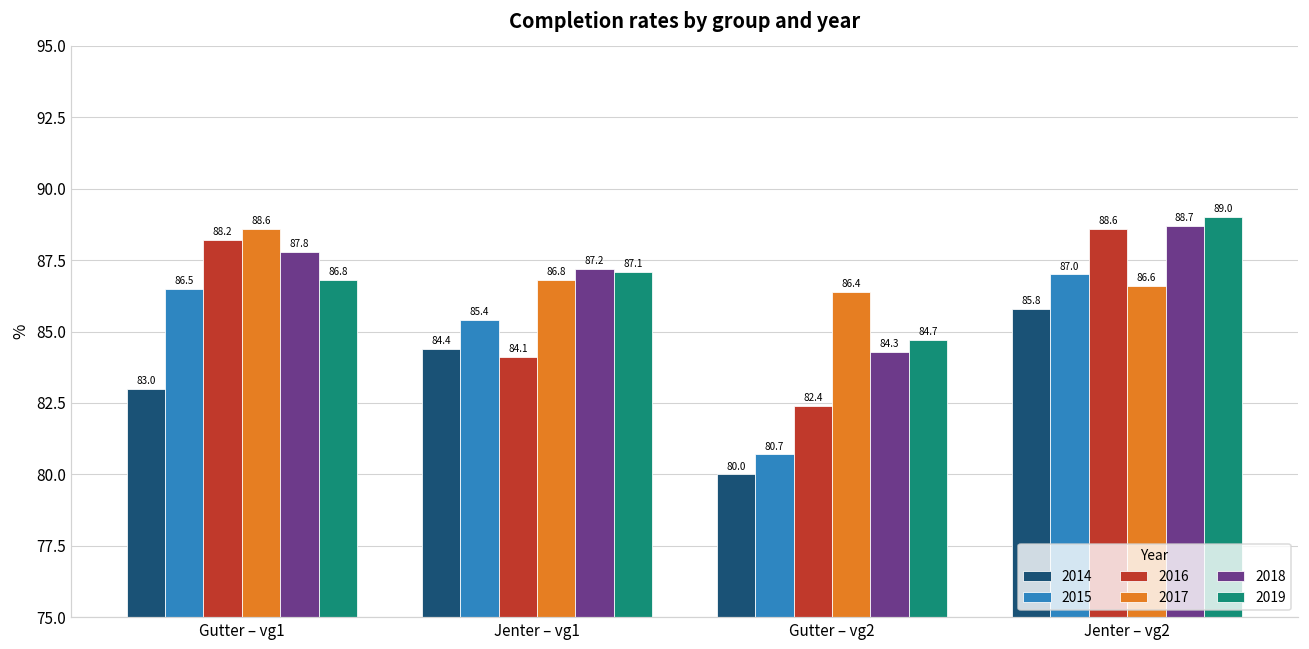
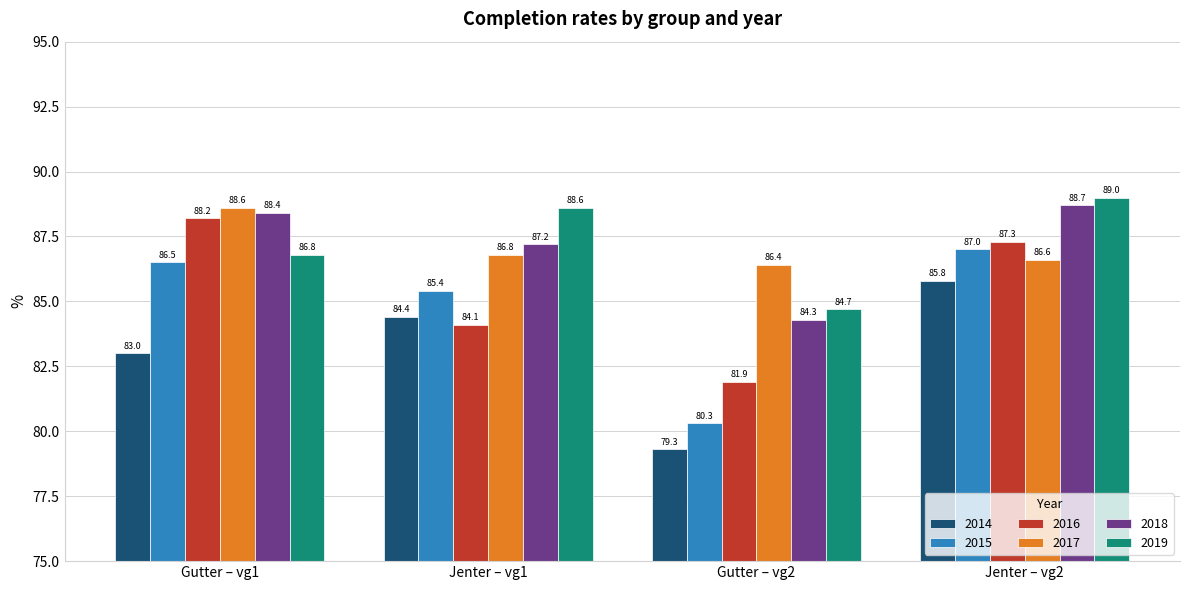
2018, Gutter – vg1: 87.8 -> 88.4
2019, Jenter – vg1: 87.1 -> 88.6
2014, Gutter – vg2: 80.0 -> 79.3
2015, Gutter – vg2: 80.7 -> 80.3
2016, Gutter – vg2: 82.4 -> 81.9
2016, Jenter – vg2: 88.6 -> 87.3
